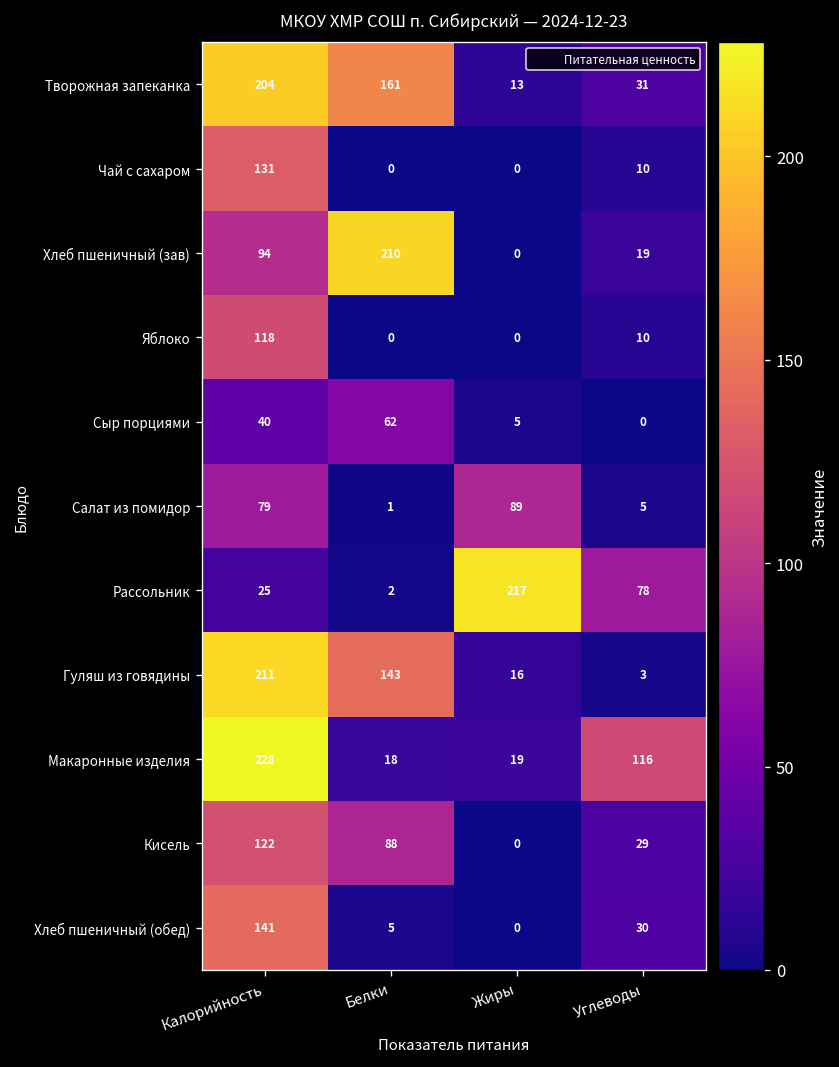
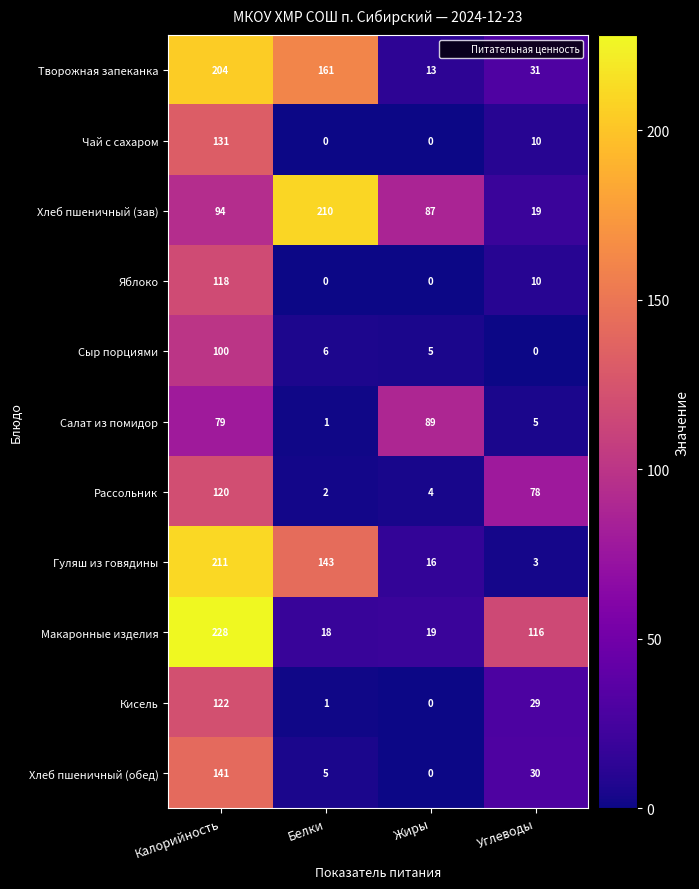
Хлеб пшеничный (зав), Жиры: 0 -> 87
Сыр порциями, Калорийность: 40 -> 100
Сыр порциями, Белки: 62 -> 6
Рассольник, Калорийность: 25 -> 120
Рассольник, Жиры: 217 -> 4
Кисель, Белки: 88 -> 1
